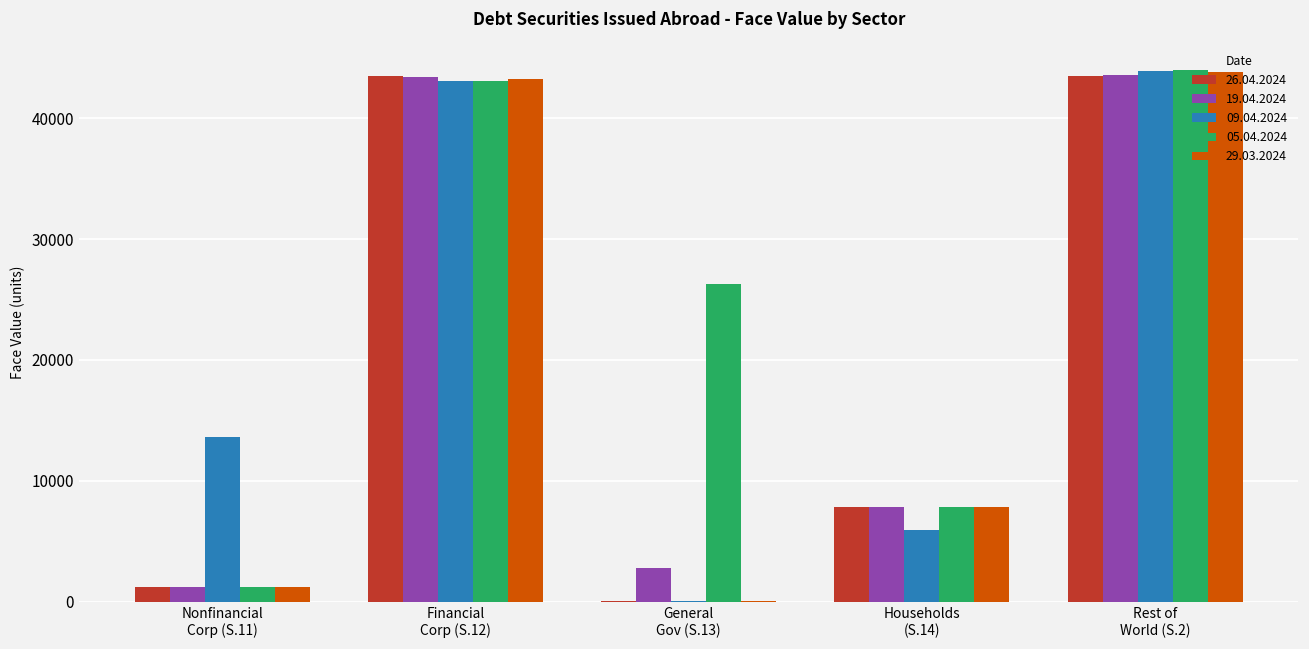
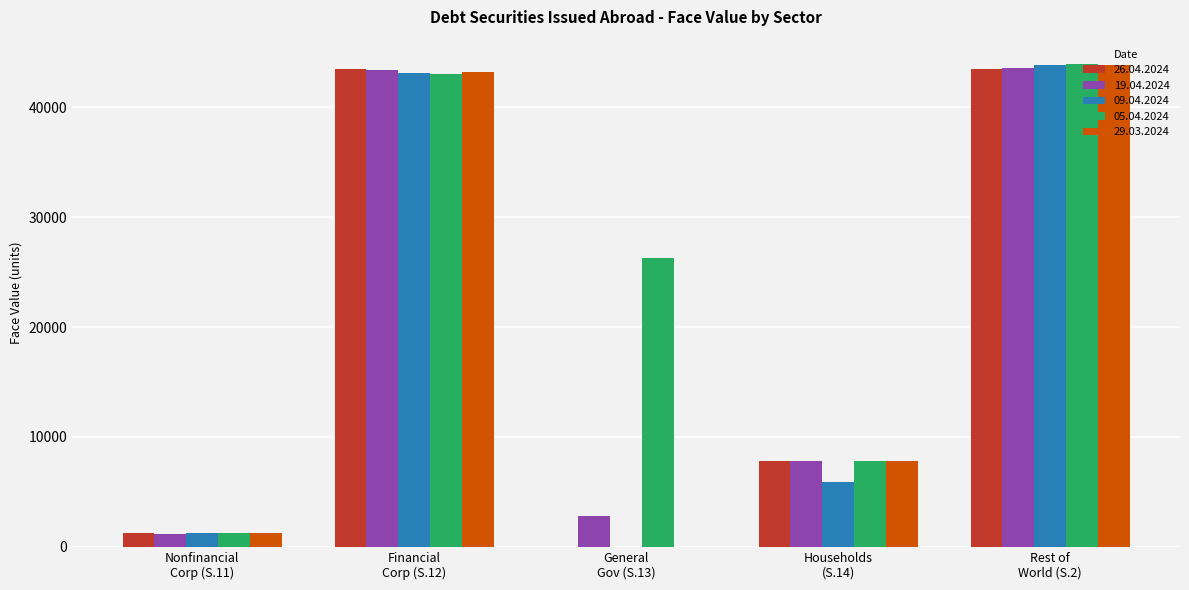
09.04.2024, Nonfinancial Corp (S.11): 13600 -> 1200
